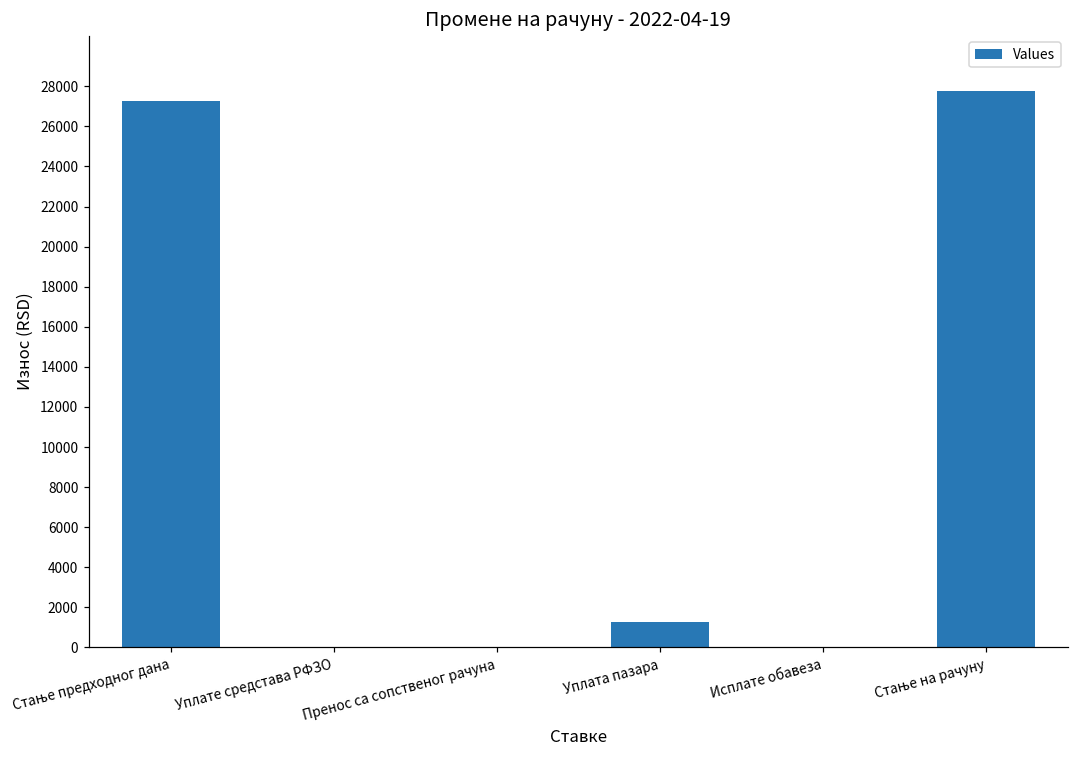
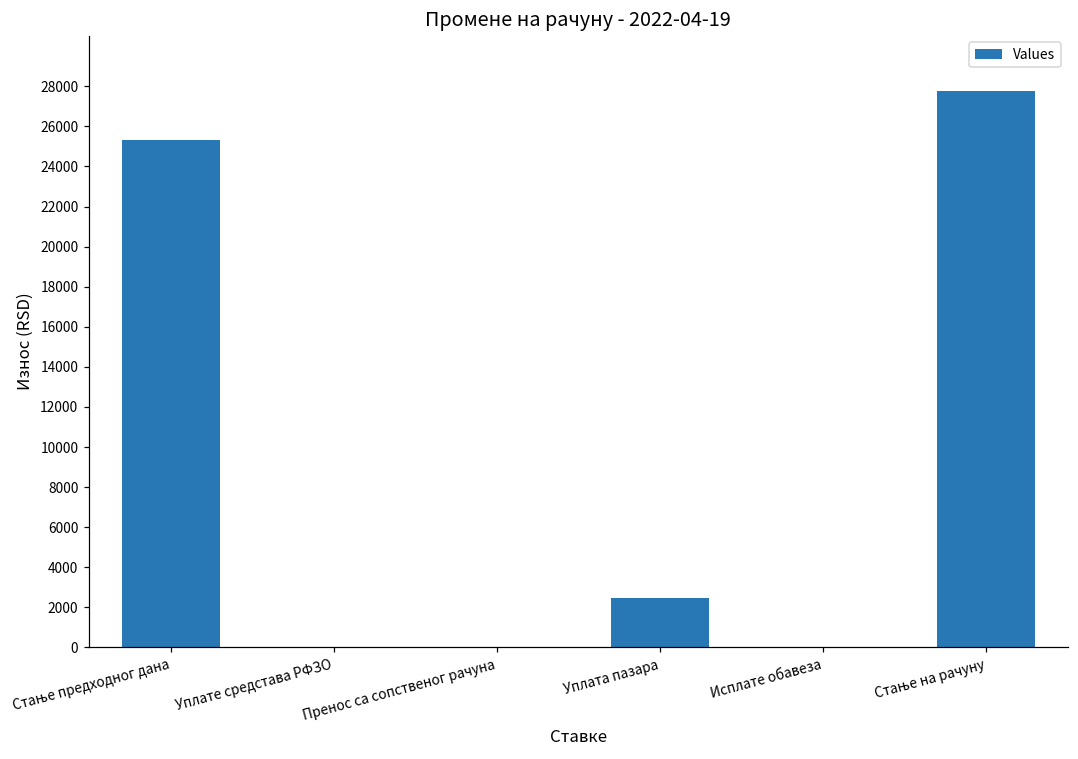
Стање предходног дана: 27300 -> 25300
Уплата пазара: 1300 -> 2500
